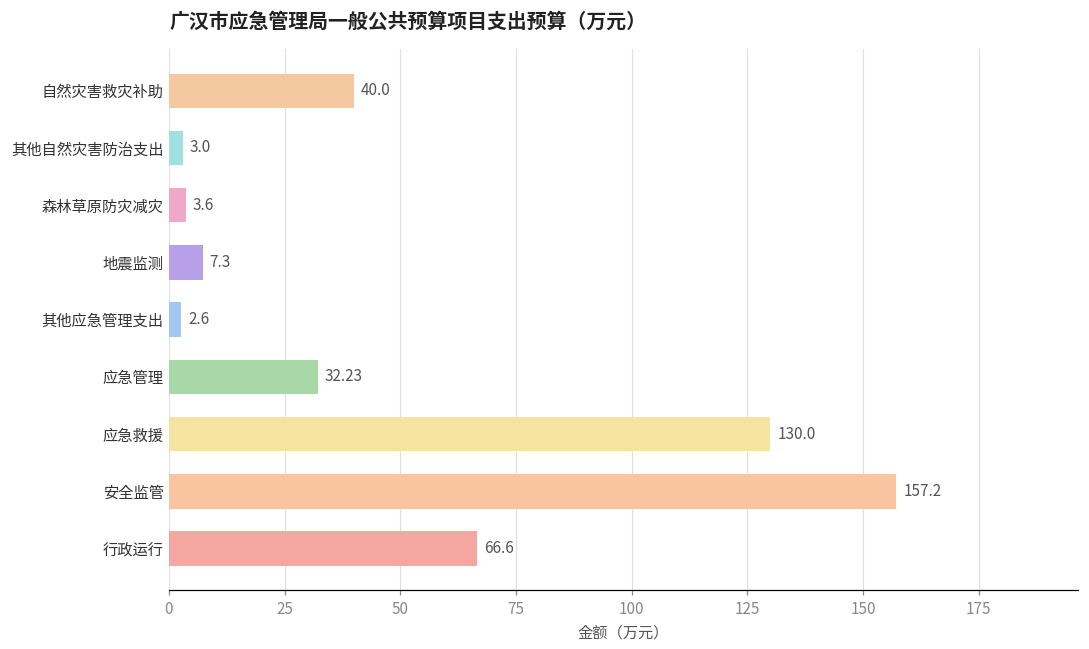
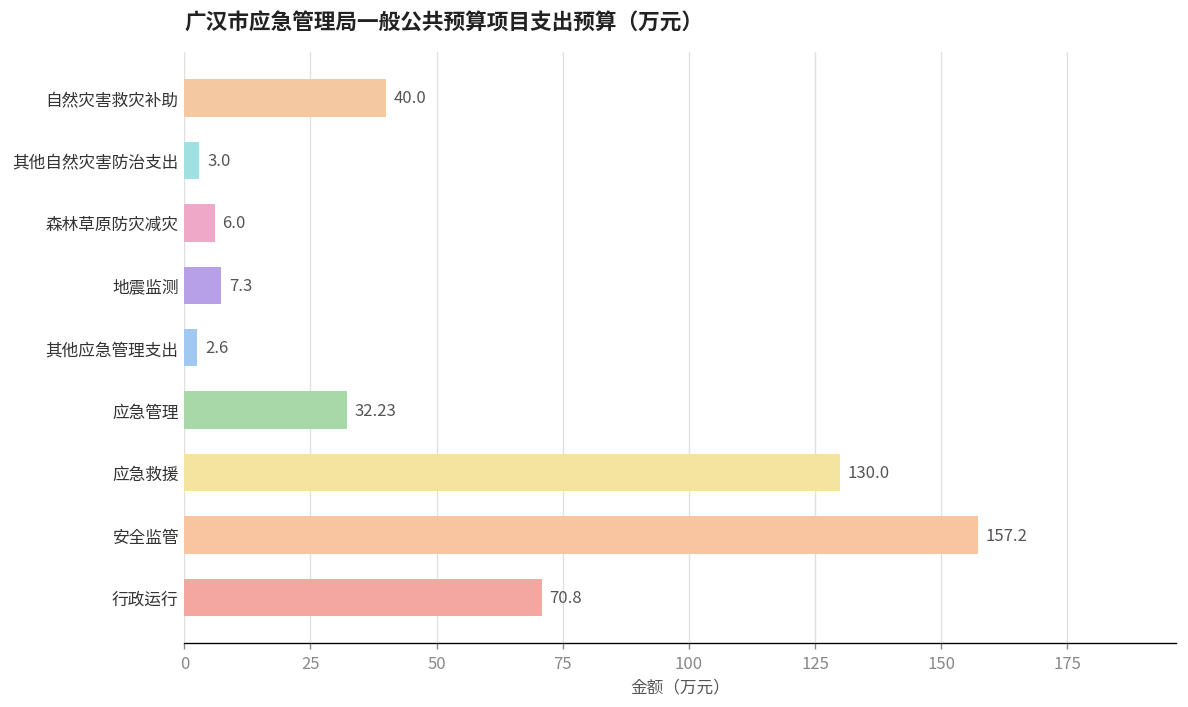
森林草原防灾减灾: 3.6 -> 6.0
行政运行: 66.6 -> 70.8
